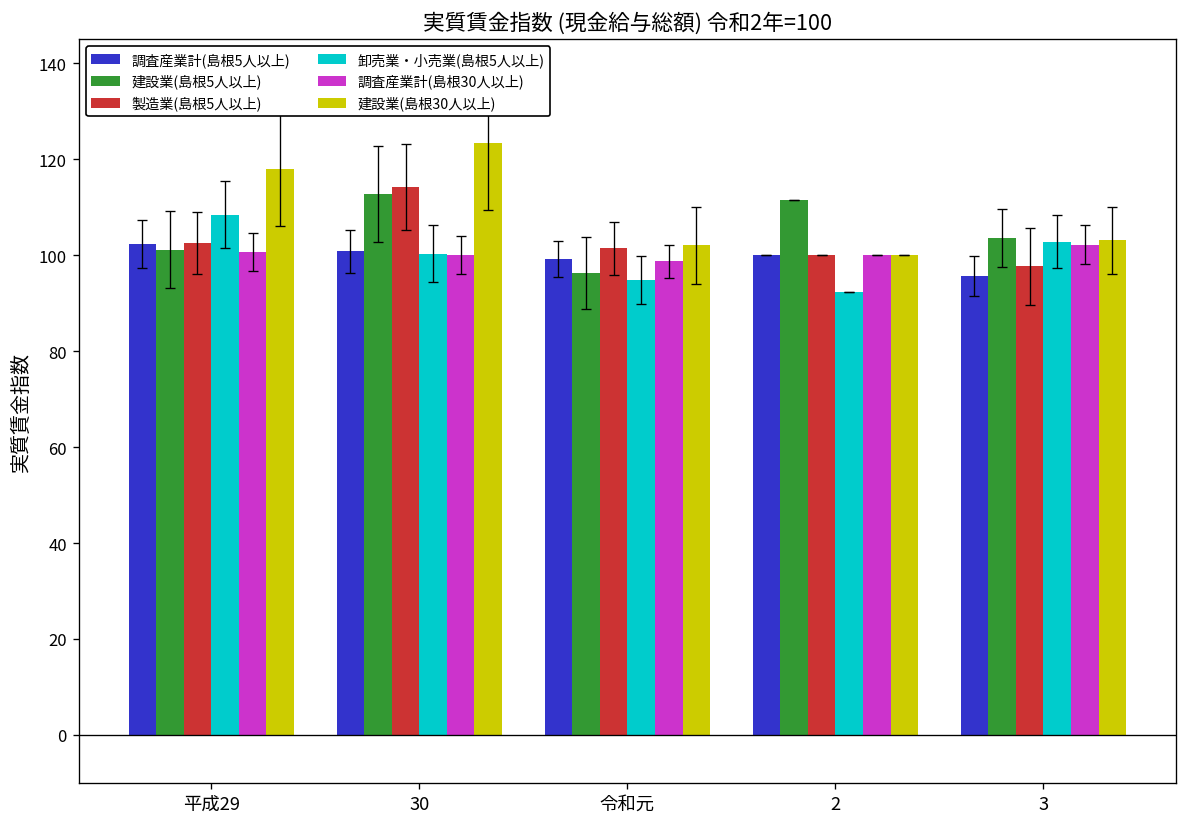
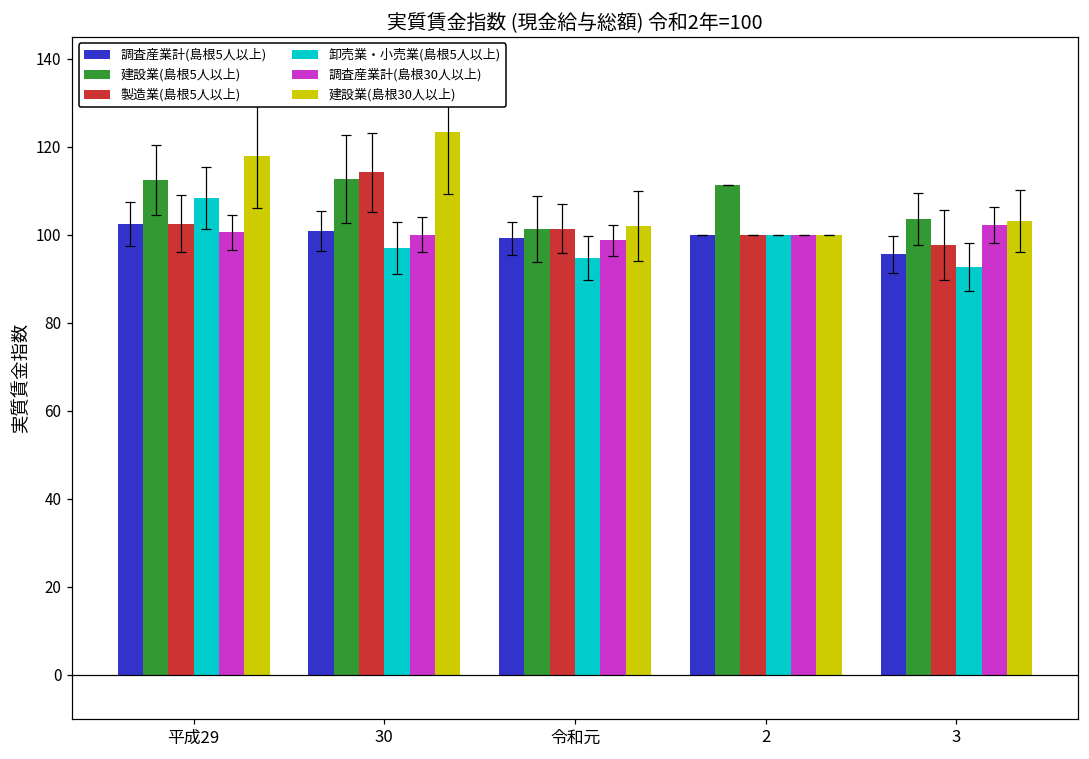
建設業(島根5人以上), 平成29: 101 -> 112
卸売業・小売業(島根5人以上), 30: 100 -> 97
建設業(島根5人以上), 令和元: 96 -> 101
卸売業・小売業(島根5人以上), 2: 92 -> 100
卸売業・小売業(島根5人以上), 3: 103 -> 93
